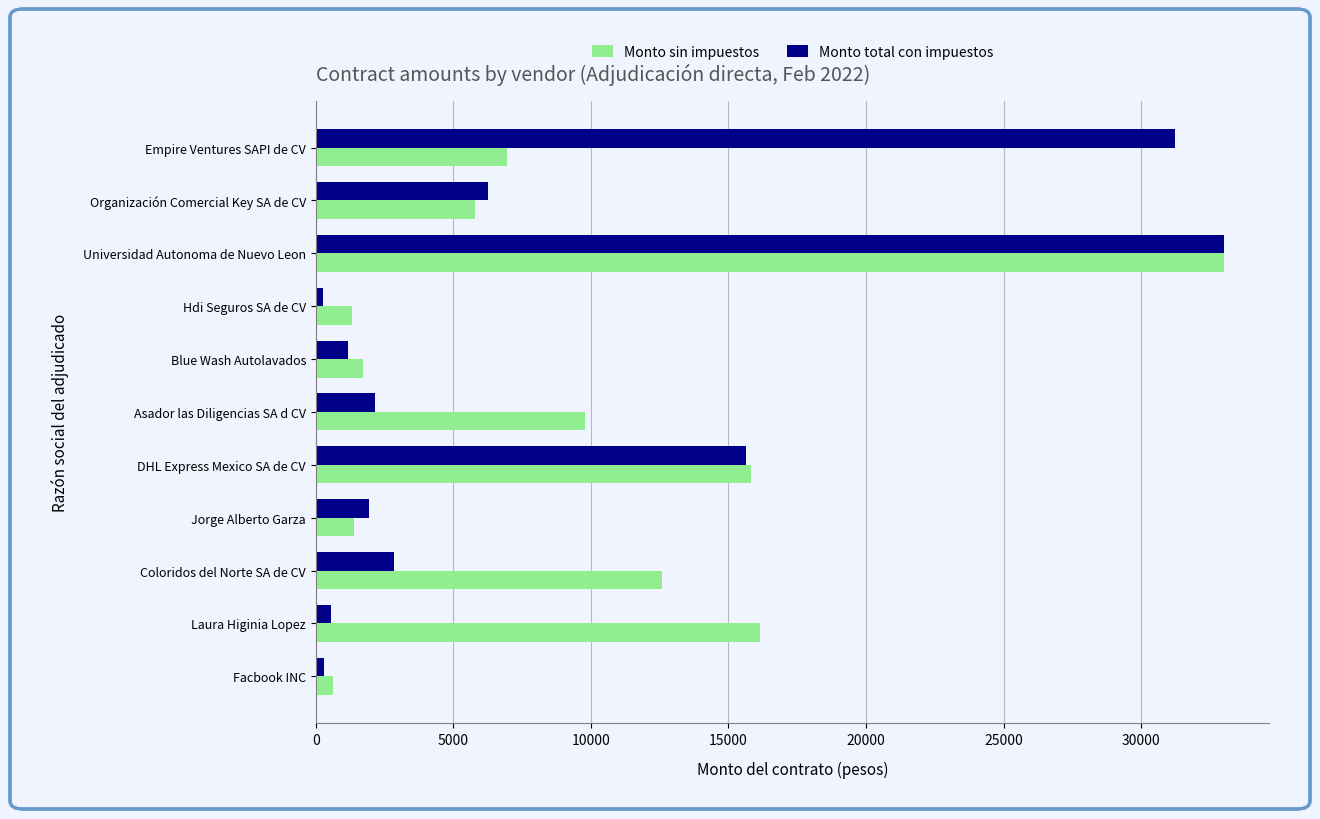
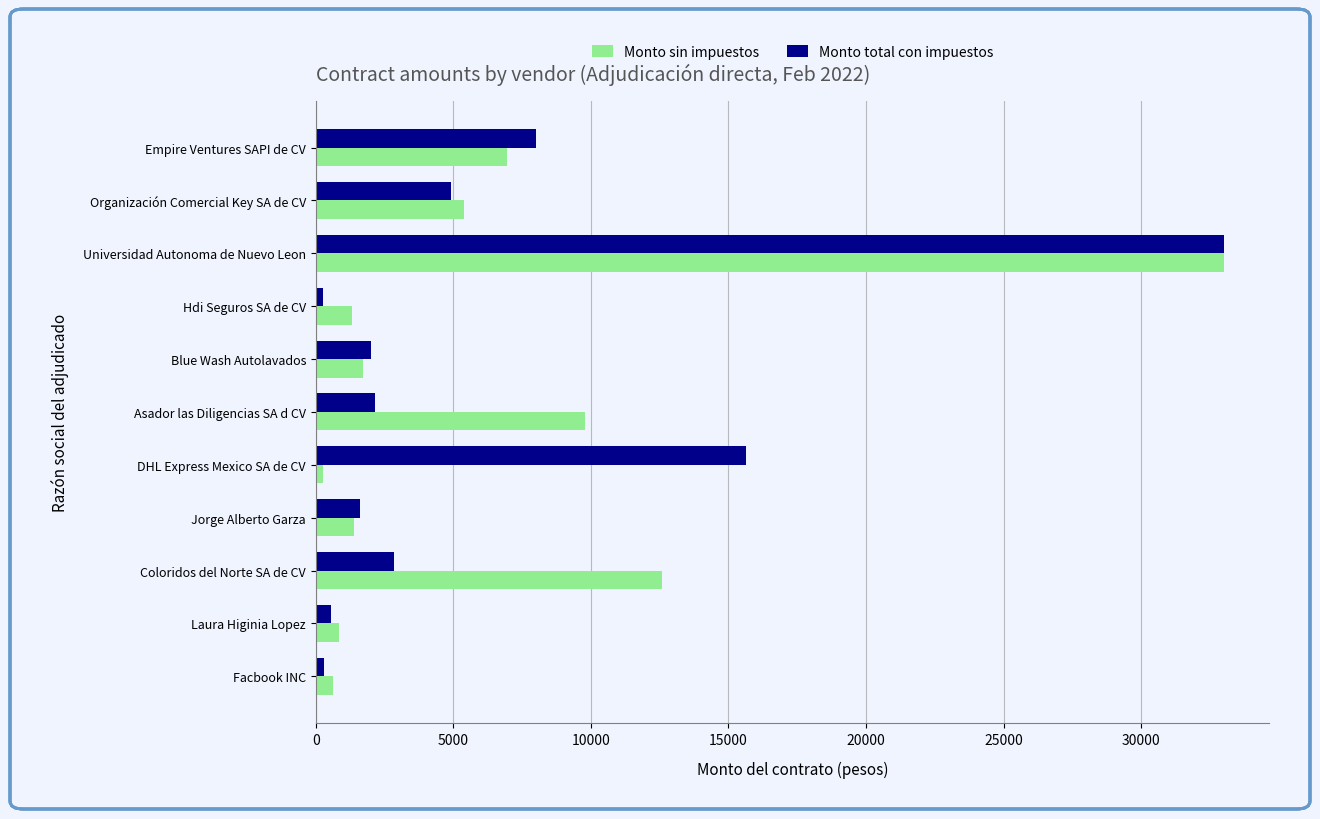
Monto total con impuestos, Empire Ventures SAPI de CV: 31200 -> 8000
Monto total con impuestos, Organización Comercial Key SA de CV: 6300 -> 4900
Monto sin impuestos, Organización Comercial Key SA de CV: 5800 -> 5400
Monto total con impuestos, Blue Wash Autolavados: 1200 -> 2000
Monto sin impuestos, DHL Express Mexico SA de CV: 15800 -> 300
Monto total con impuestos, Jorge Alberto Garza: 1900 -> 1600
Monto sin impuestos, Laura Higinia Lopez: 16200 -> 800
